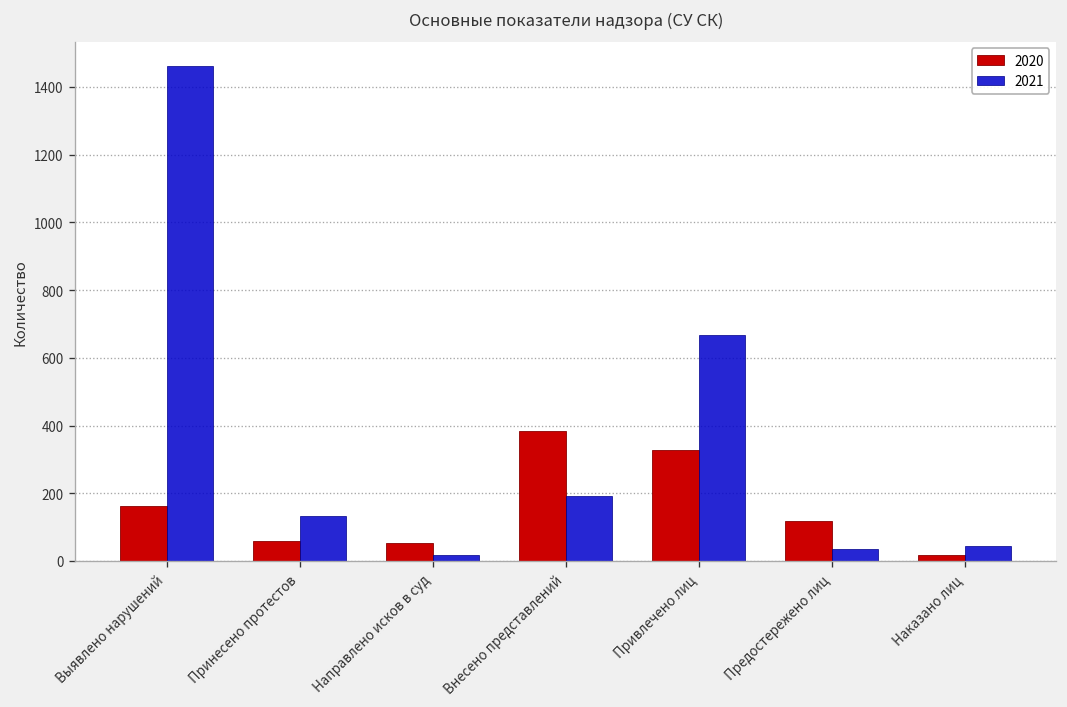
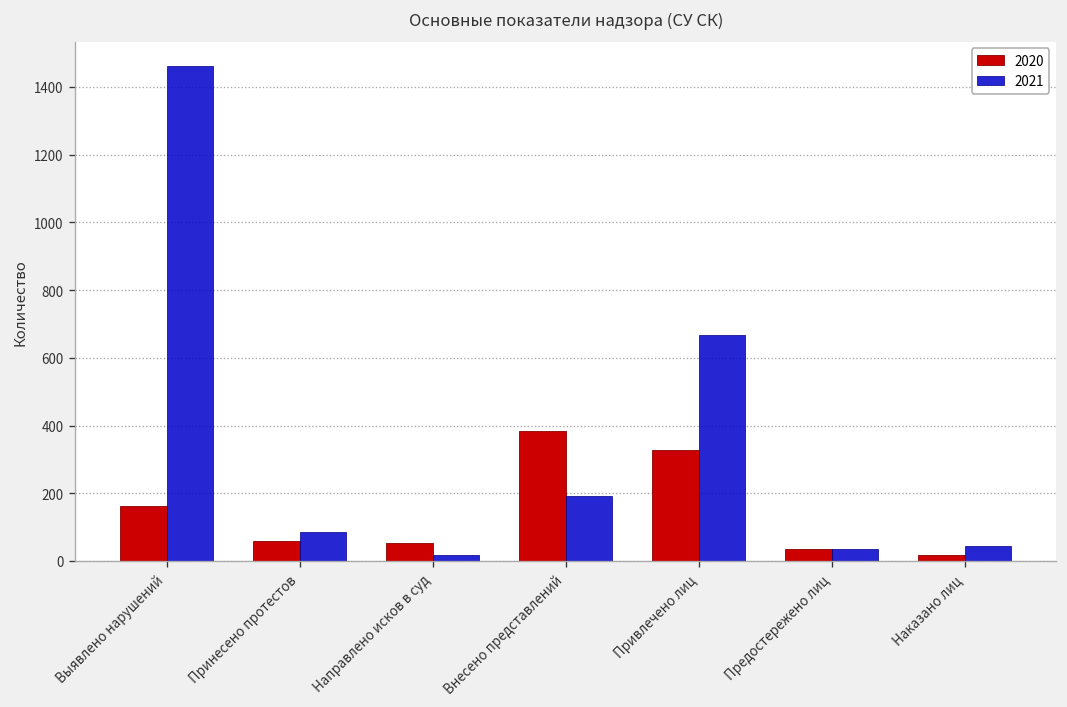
2021, Принесено протестов: 130 -> 90
2020, Предостережено лиц: 120 -> 30
